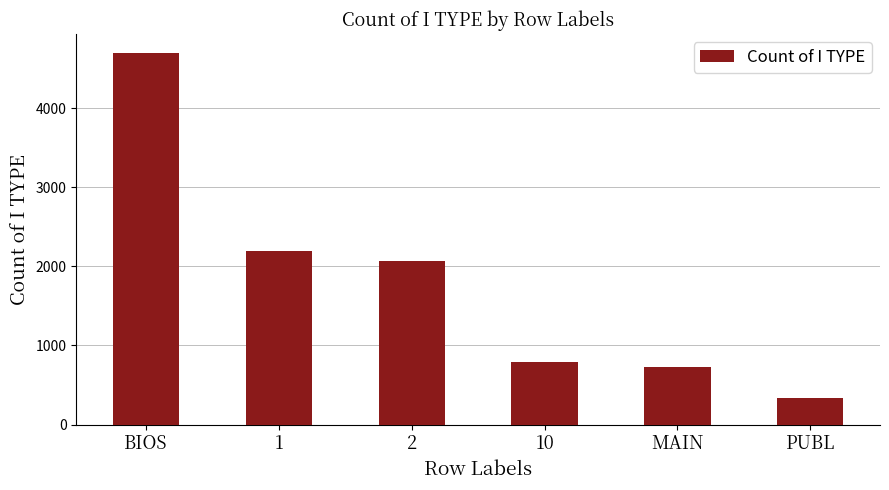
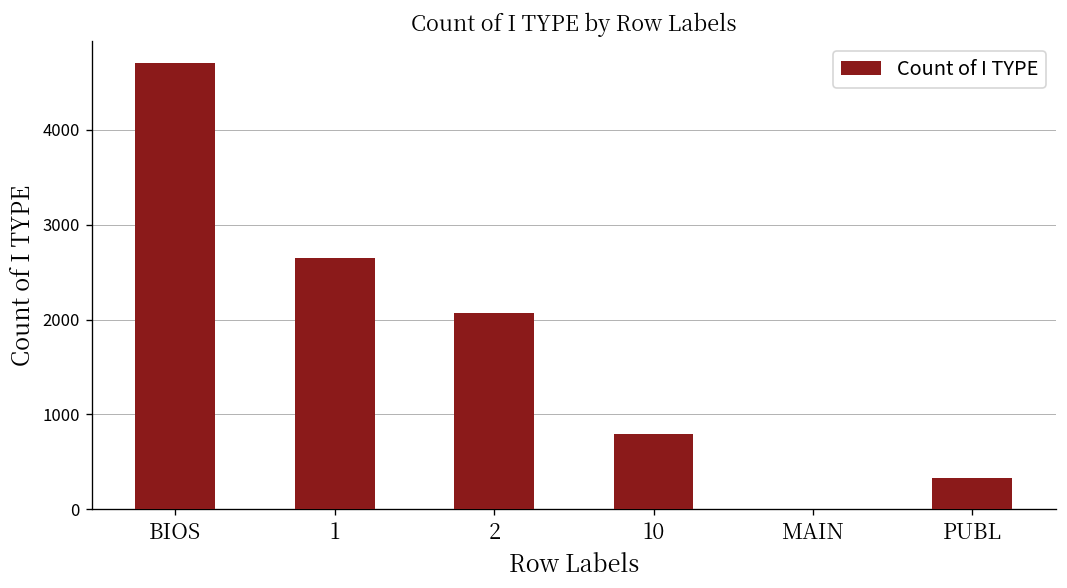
1: 2200 -> 2600
MAIN: 700 -> 0
